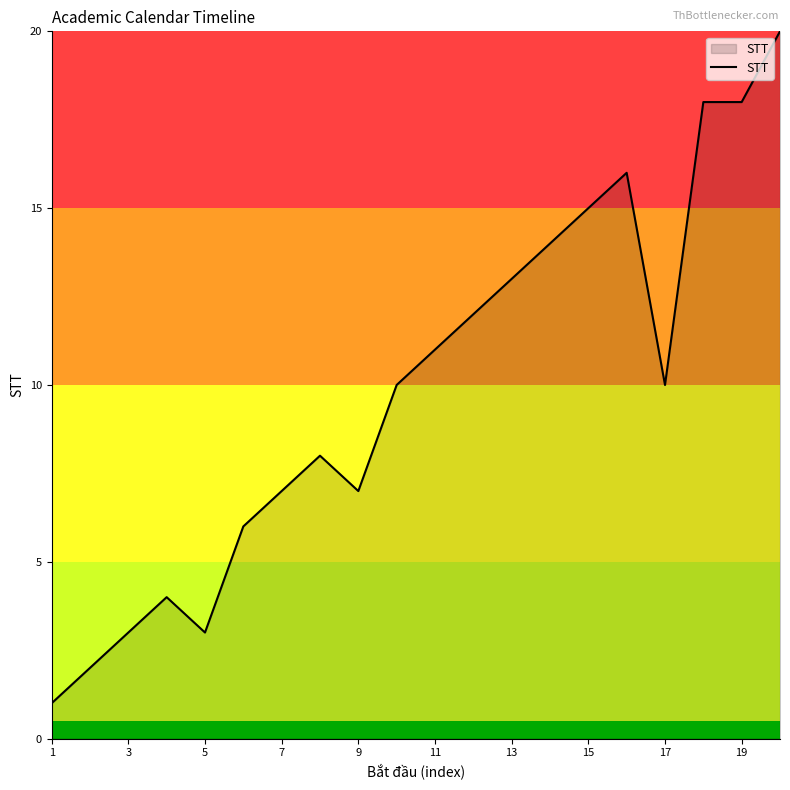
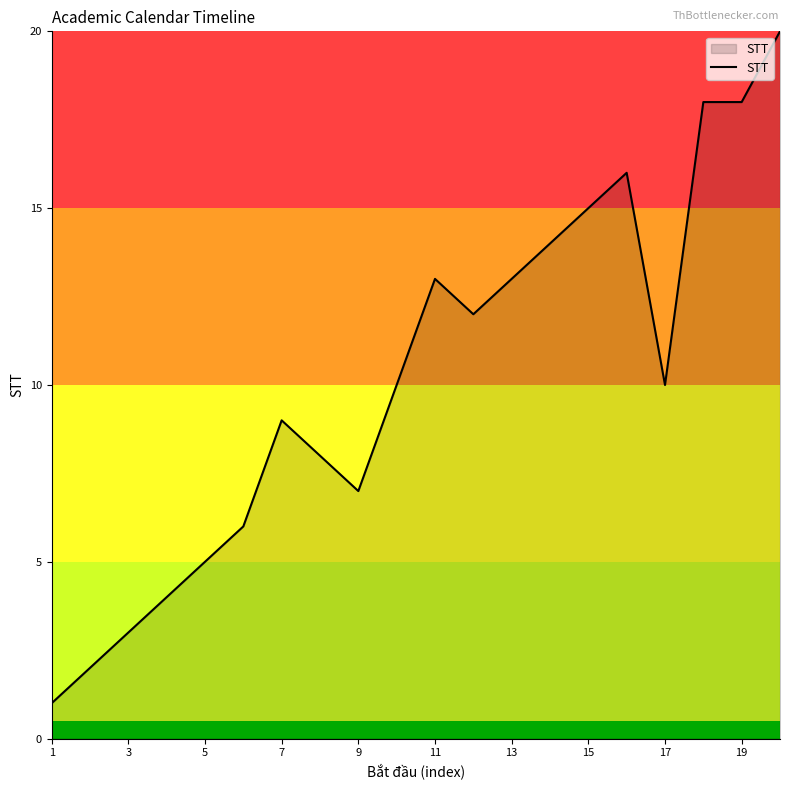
5: 3 -> 5
7: 7 -> 9
11: 11 -> 13
